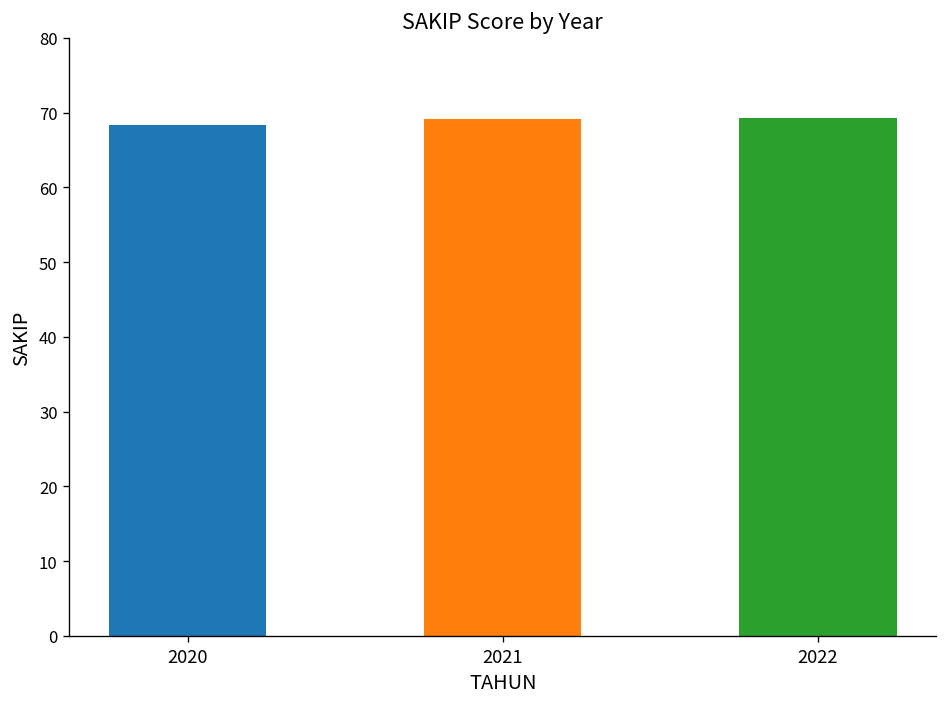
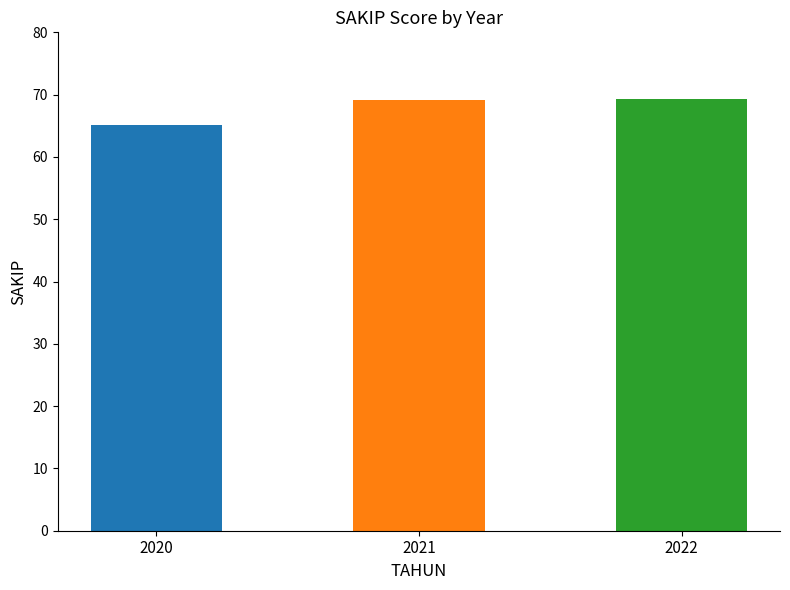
2020: 68 -> 65
